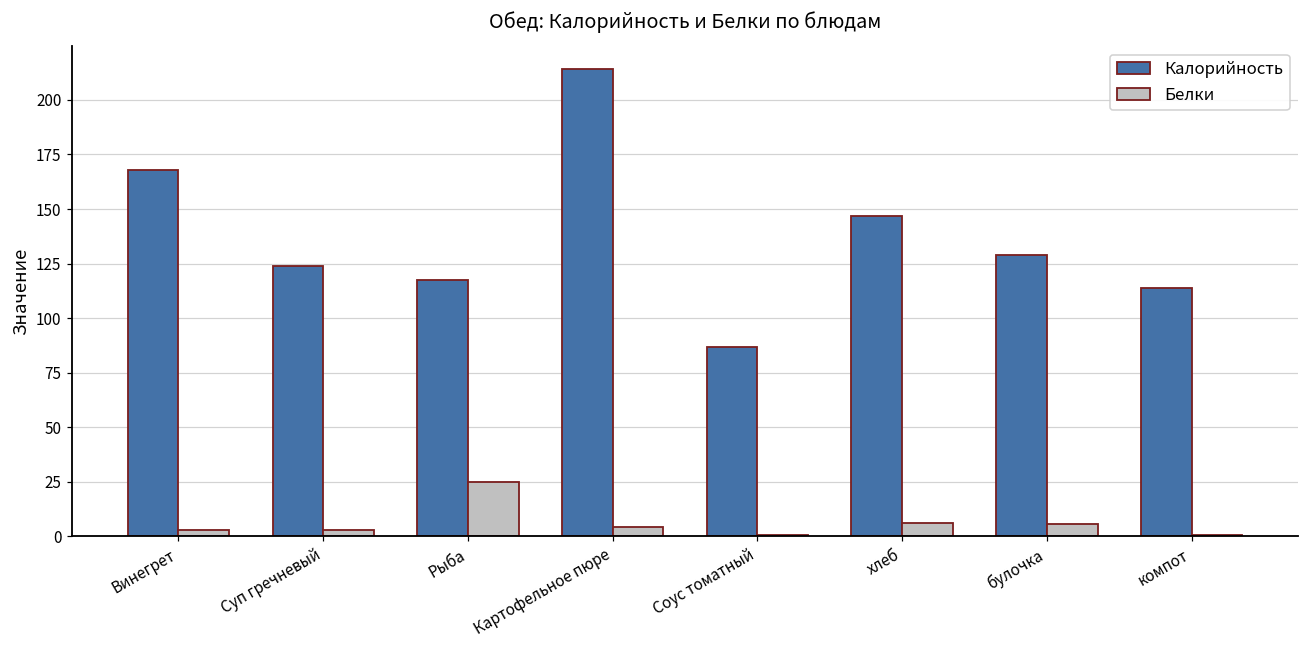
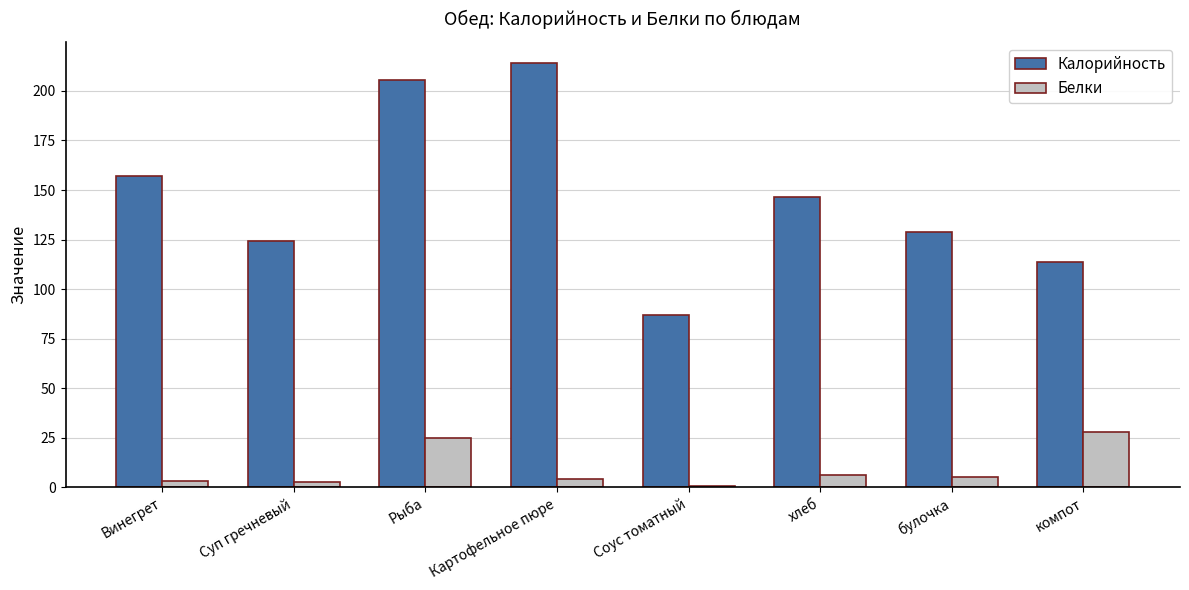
Калорийность, Винегрет: 168 -> 157
Калорийность, Рыба: 118 -> 205
Белки, компот: 1 -> 28
